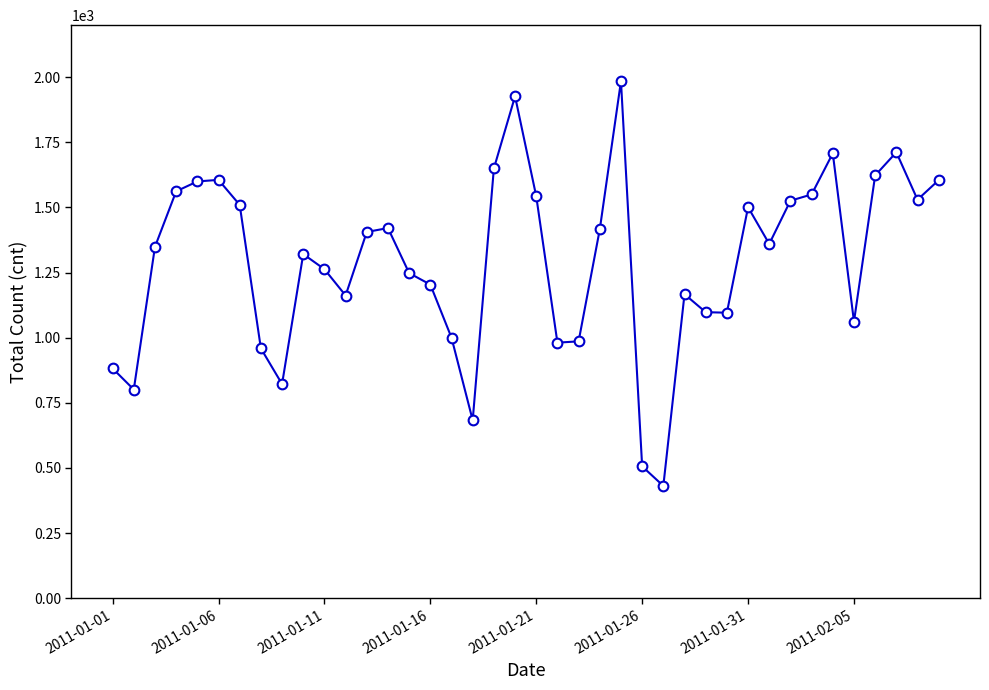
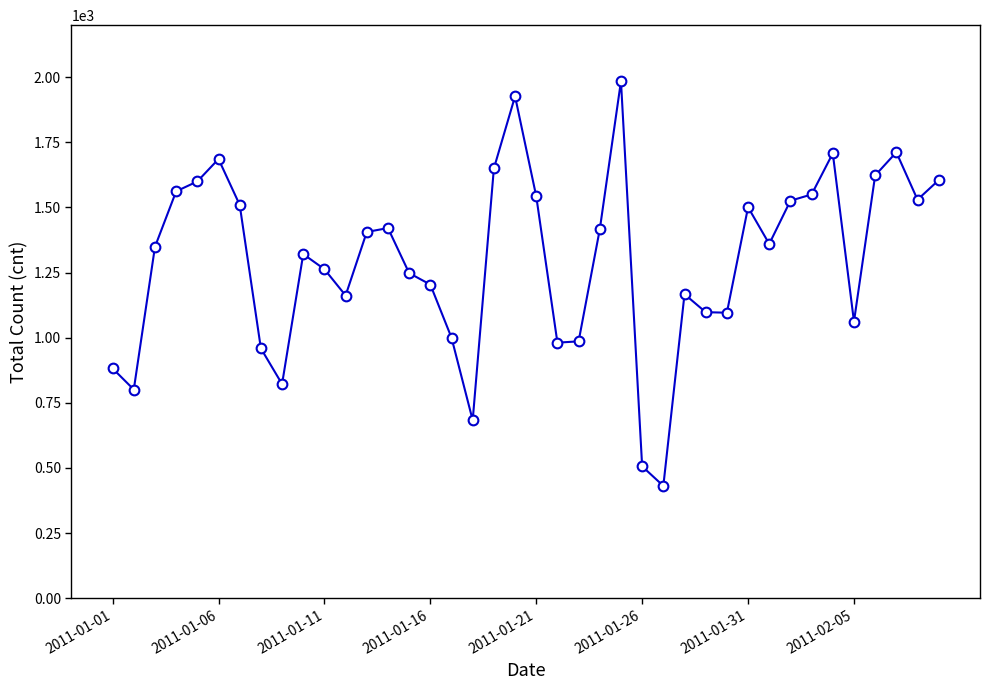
2011-01-06: 1610 -> 1690
